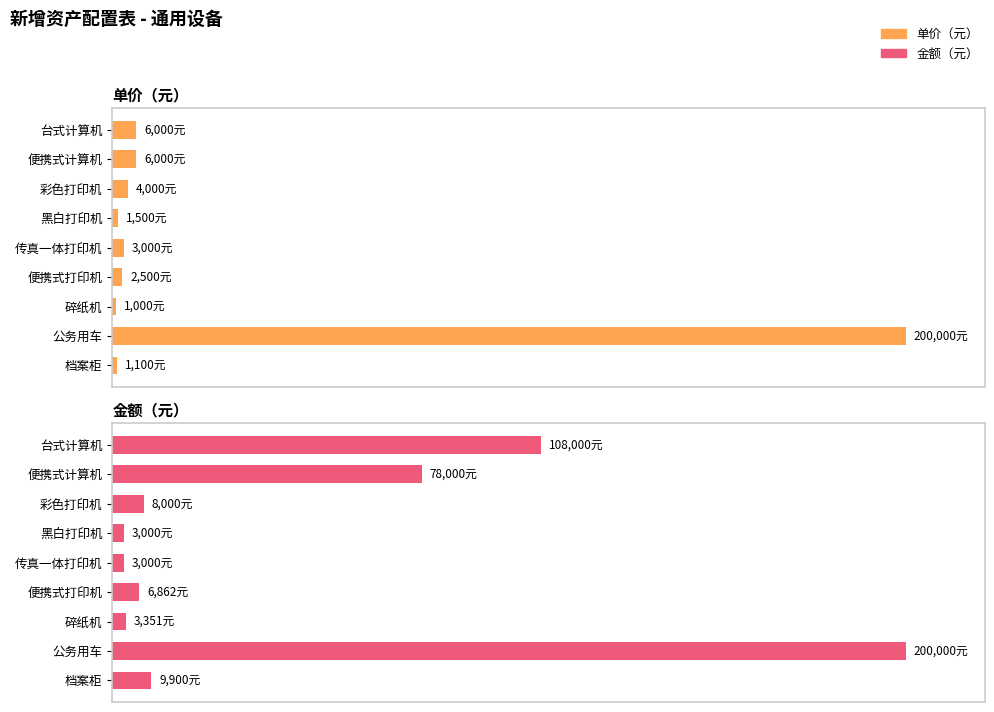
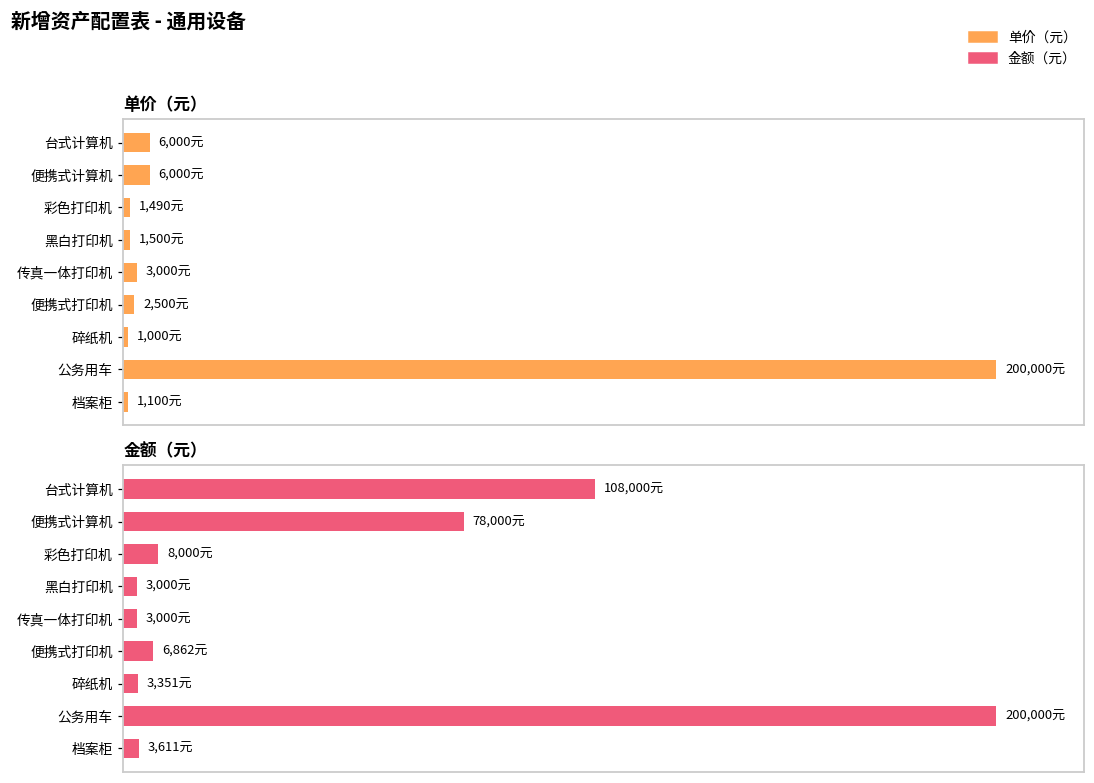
单价（元）, 彩色打印机: 4,000元 -> 1,490元
金额（元）, 档案柜: 9,900元 -> 3,611元
